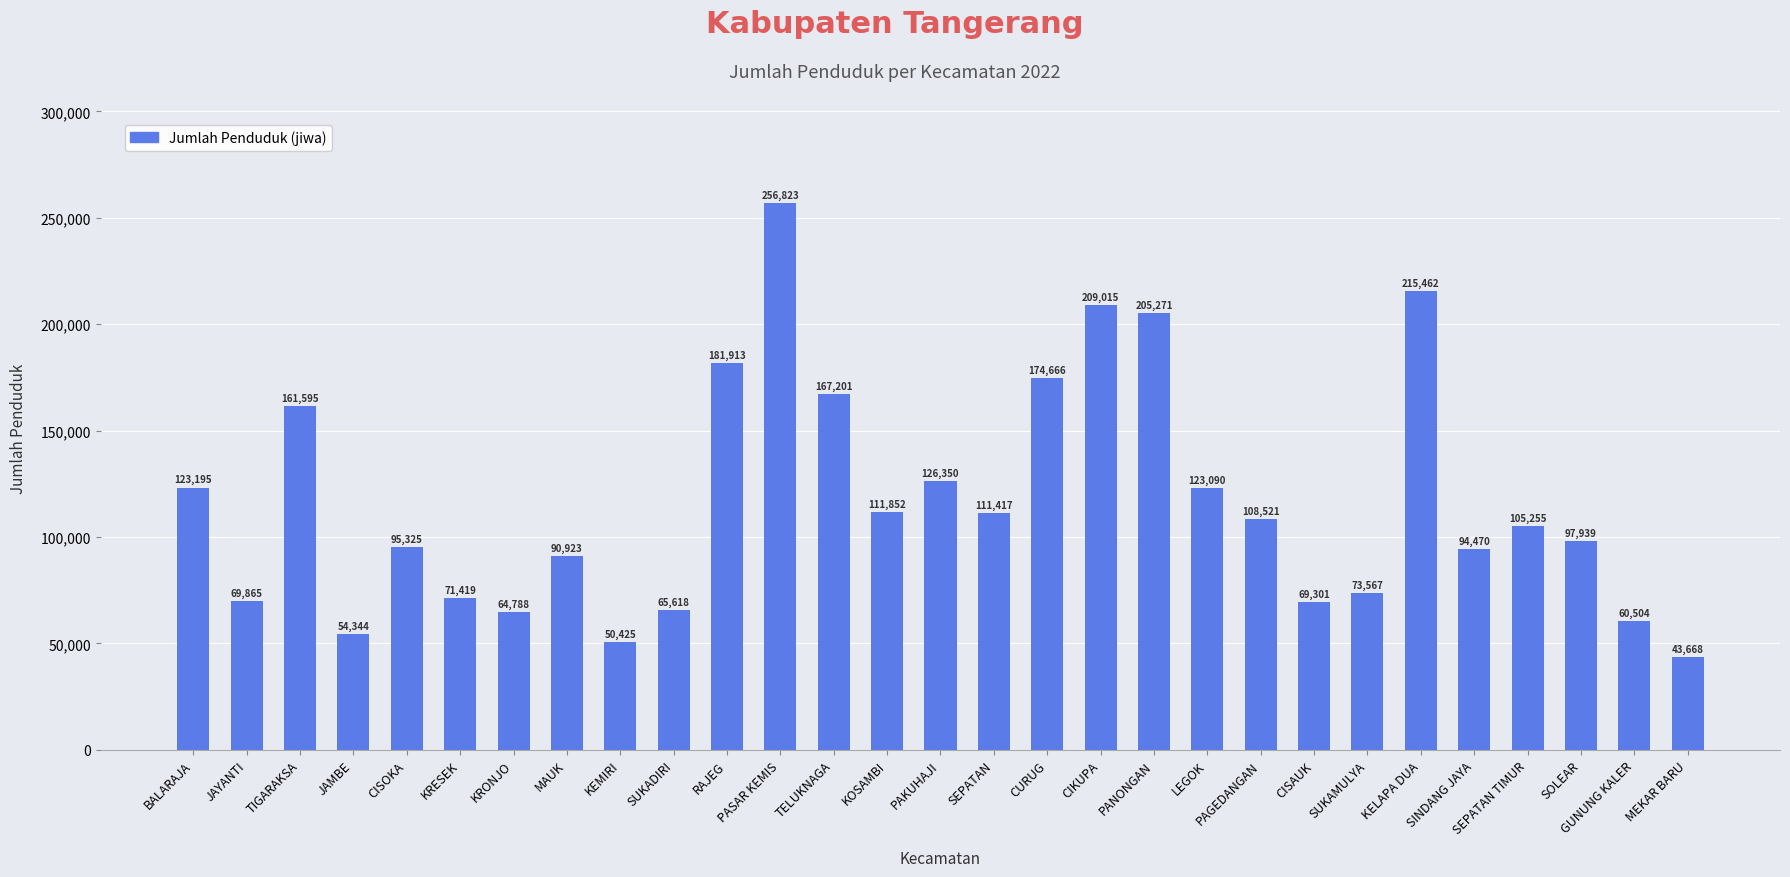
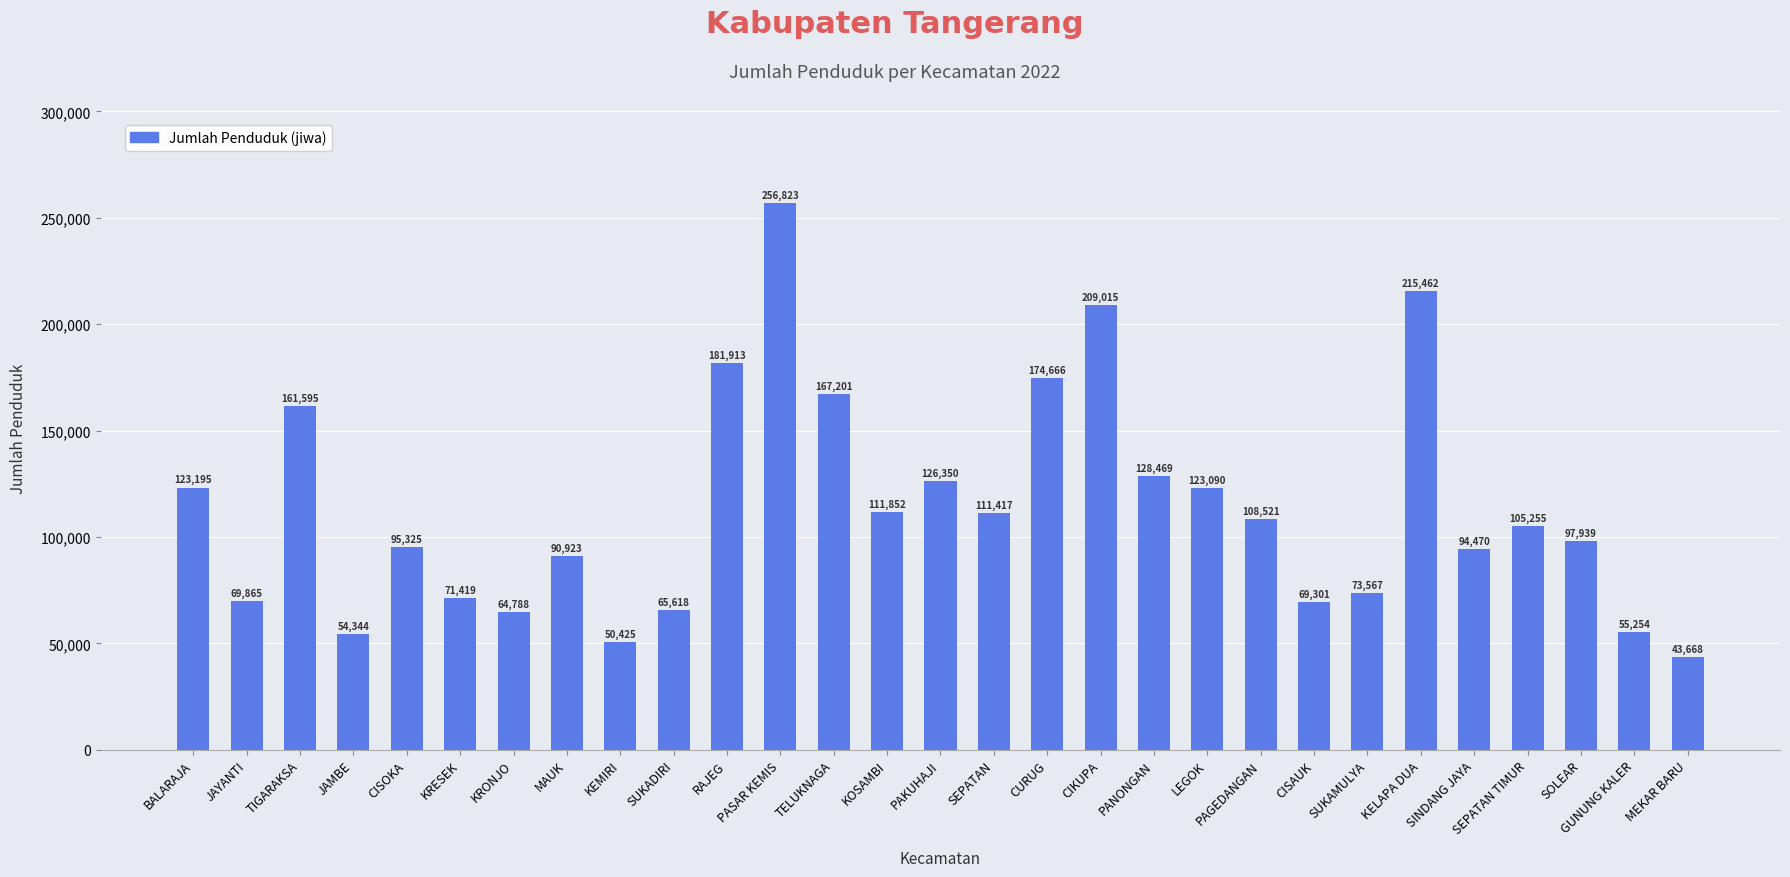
PANONGAN: 205,271 -> 128,469
GUNUNG KALER: 60,504 -> 55,254
